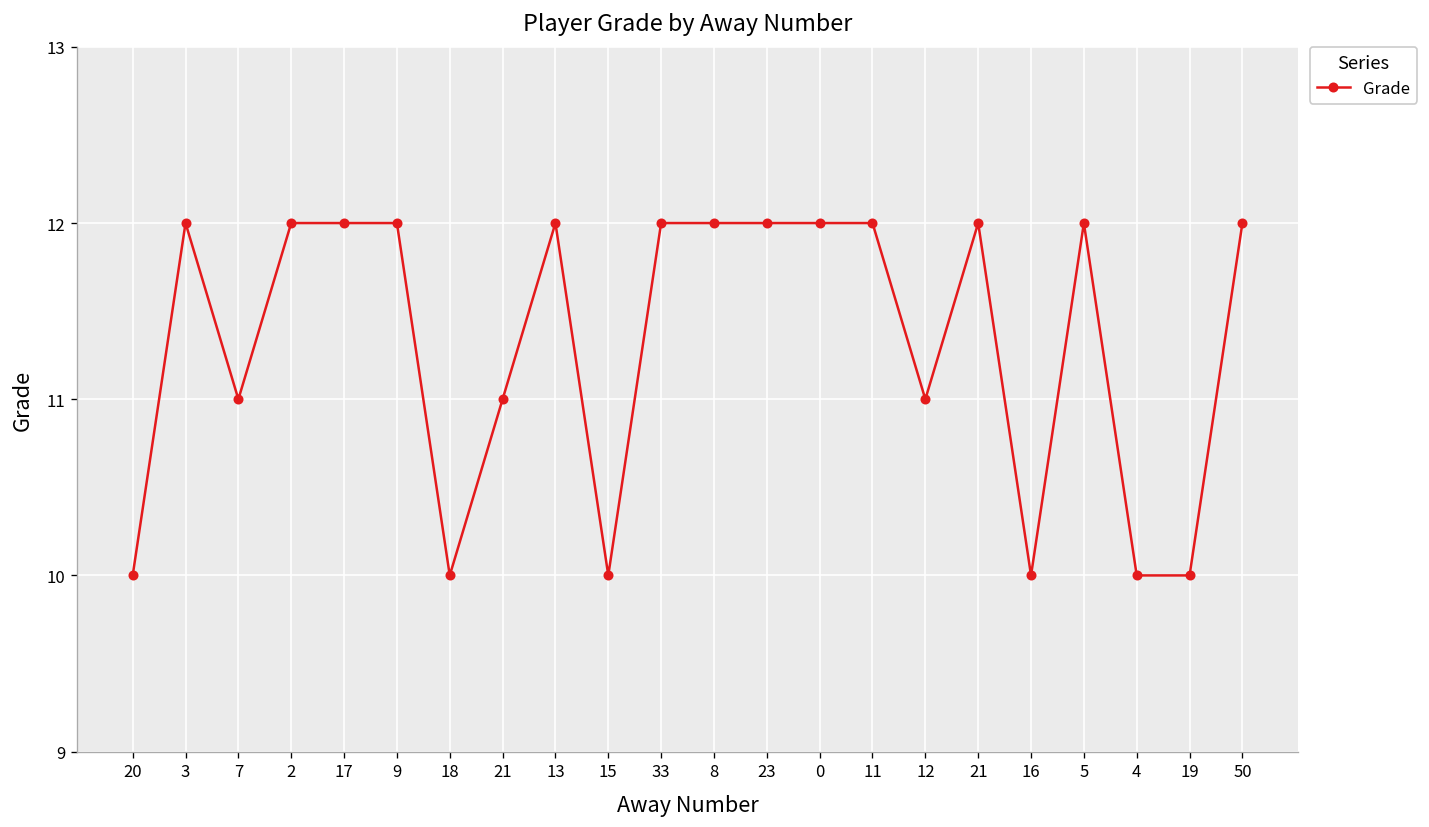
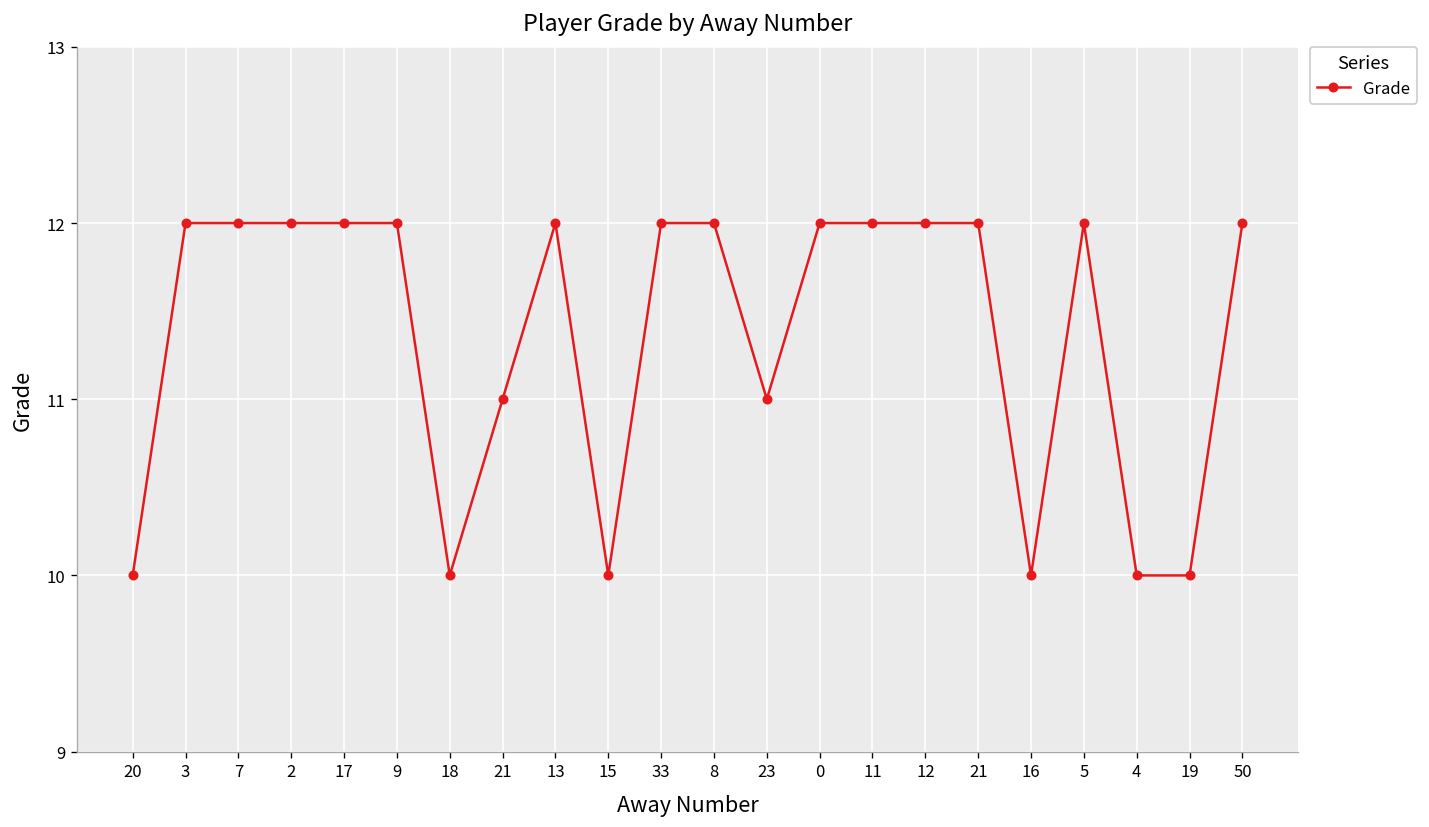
7: 11 -> 12
23: 12 -> 11
12: 11 -> 12
